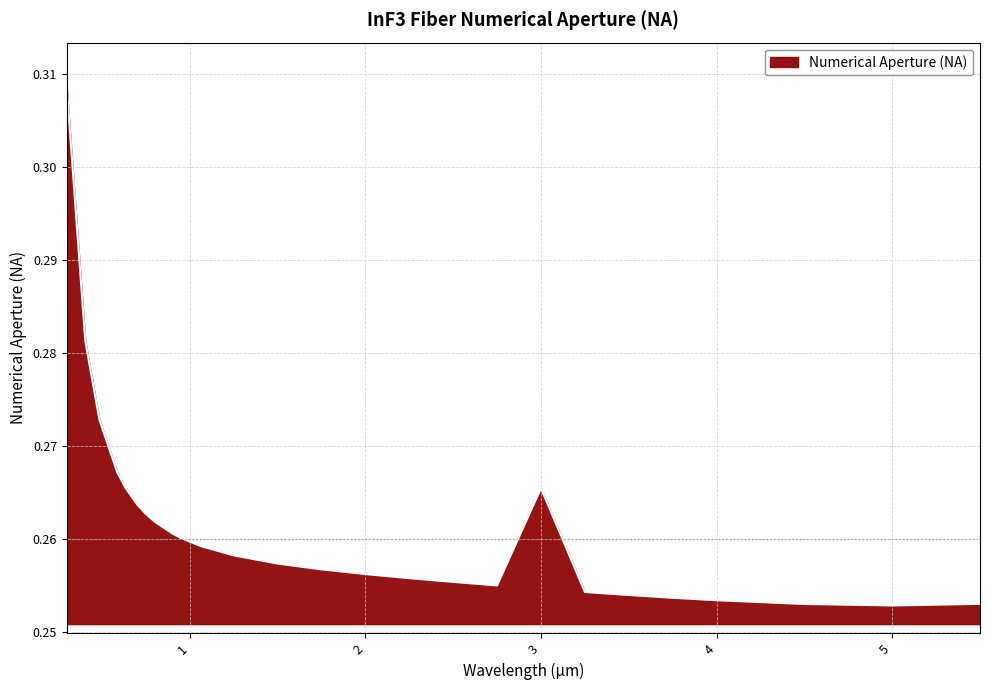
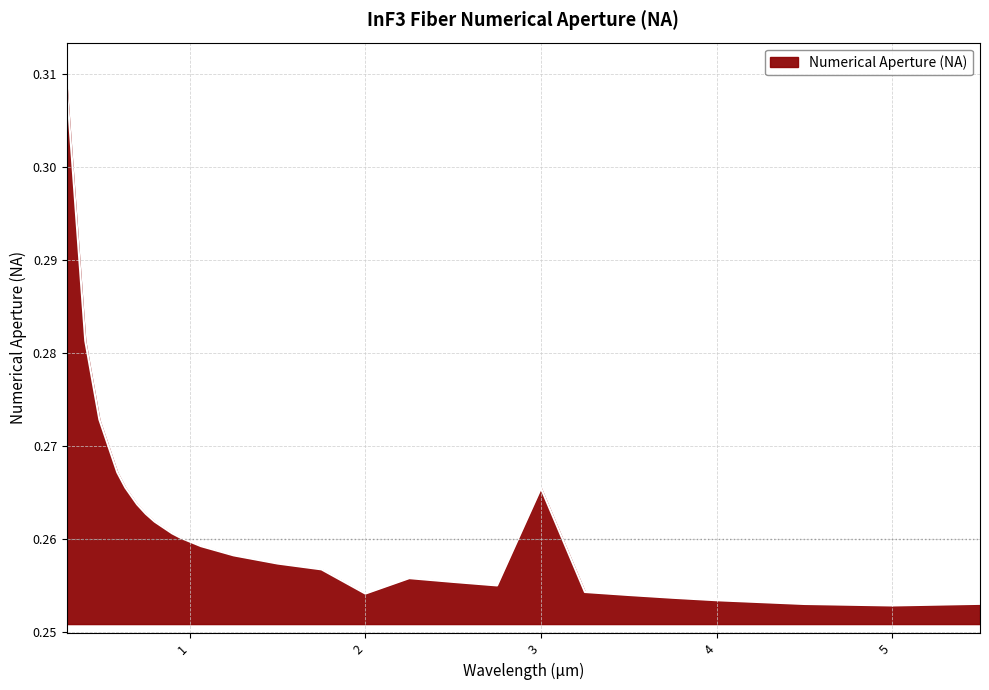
2: 0.256 -> 0.254
